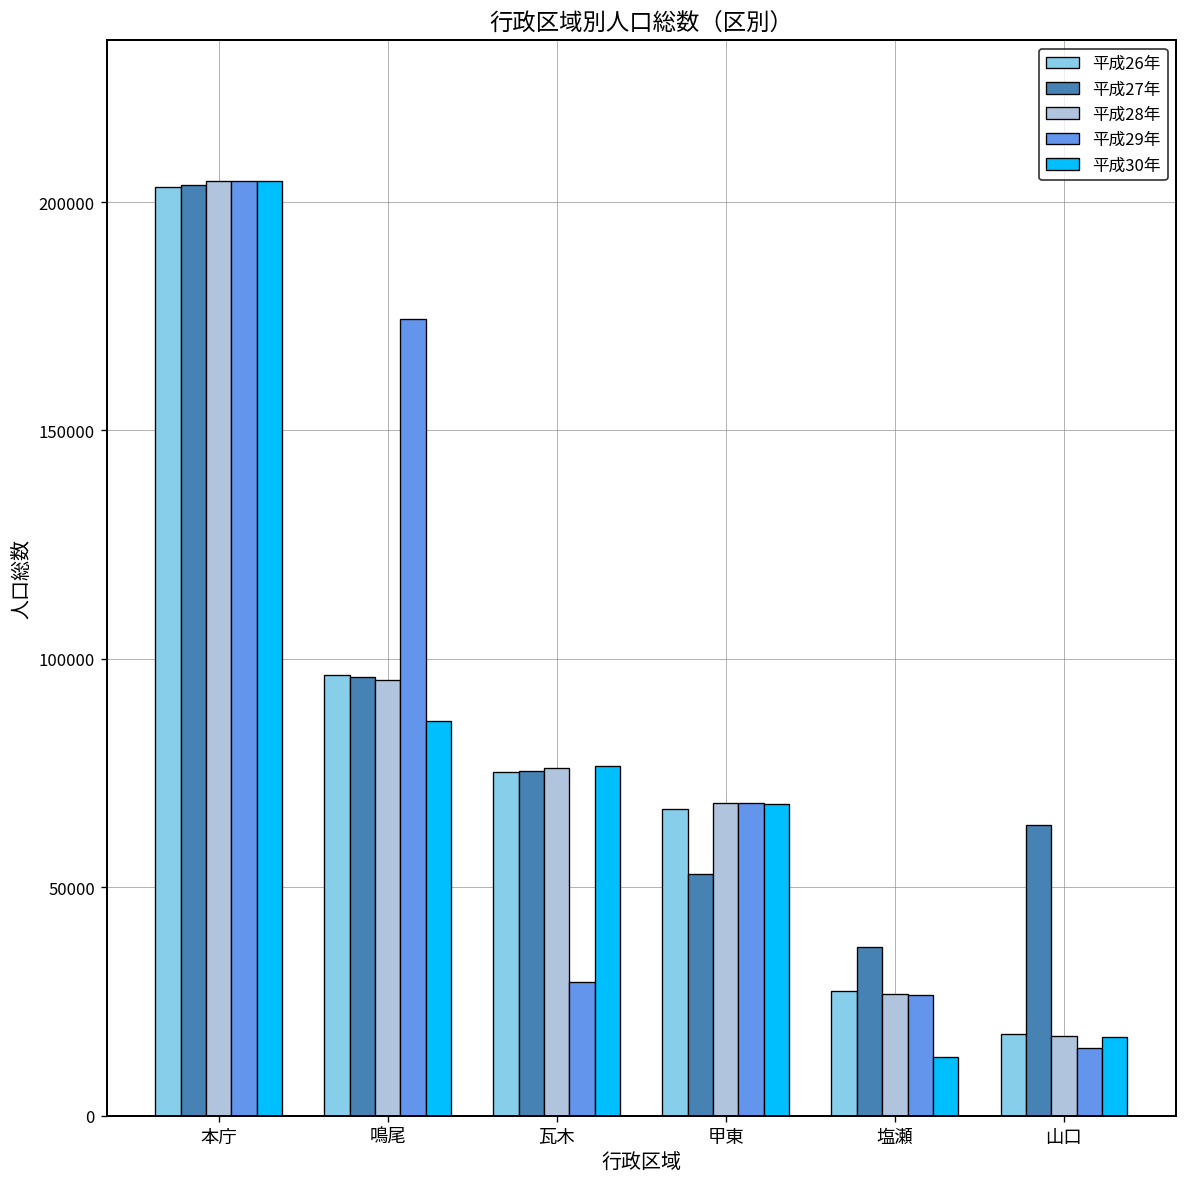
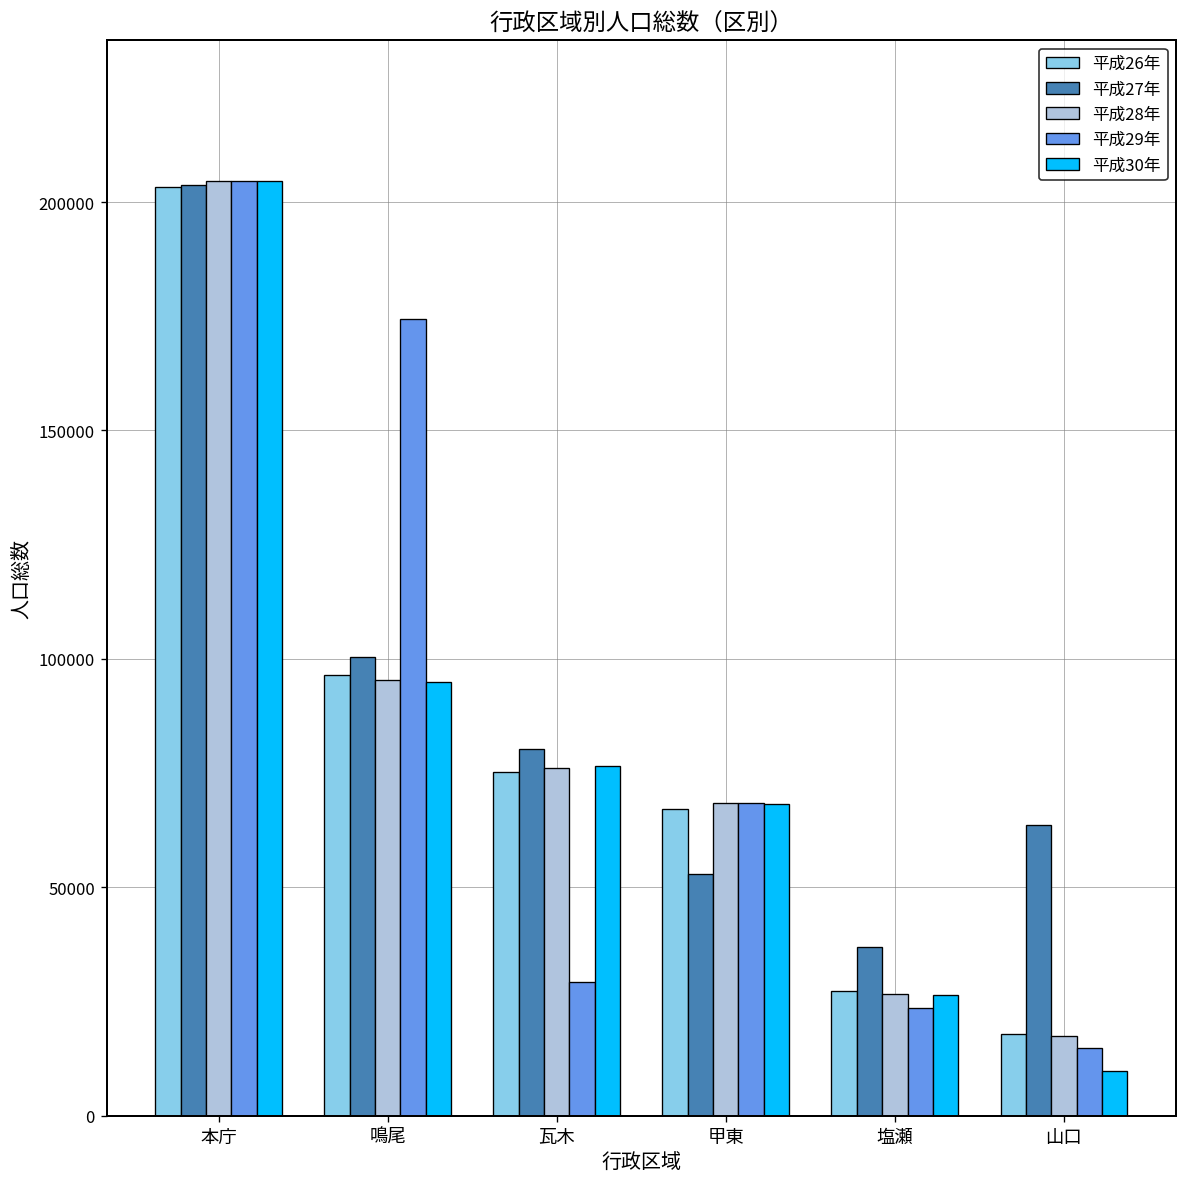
平成27年, 鳴尾: 96000 -> 100000
平成30年, 鳴尾: 86000 -> 95000
平成27年, 瓦木: 76000 -> 80000
平成29年, 塩瀬: 27000 -> 24000
平成30年, 塩瀬: 13000 -> 26000
平成30年, 山口: 17000 -> 10000
